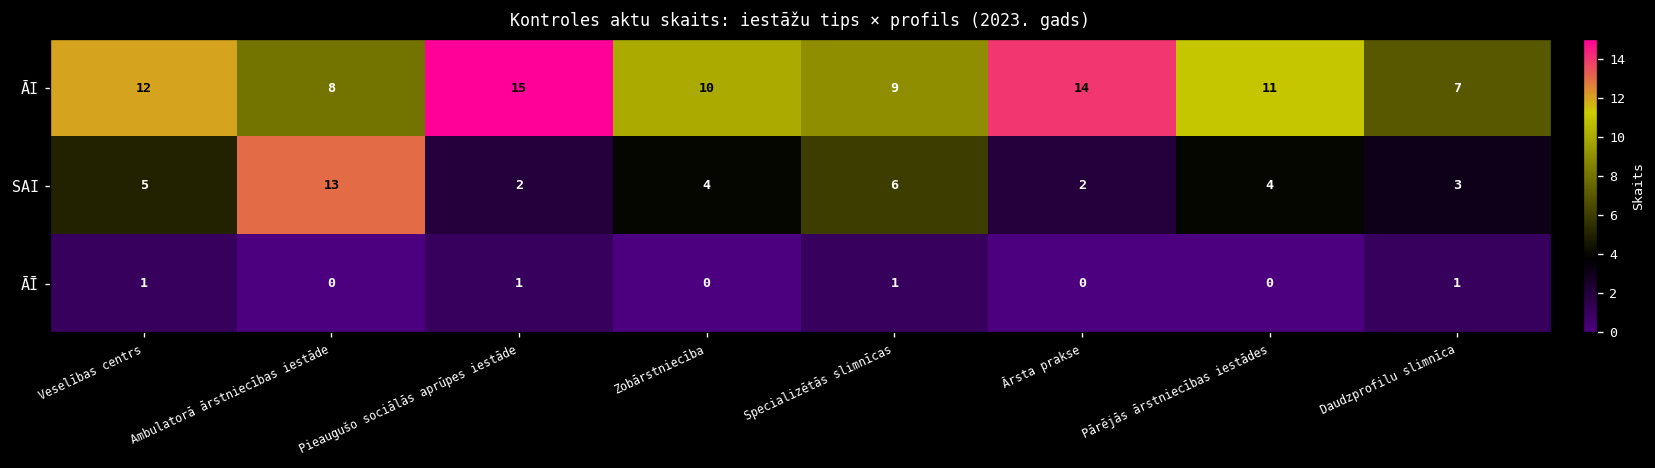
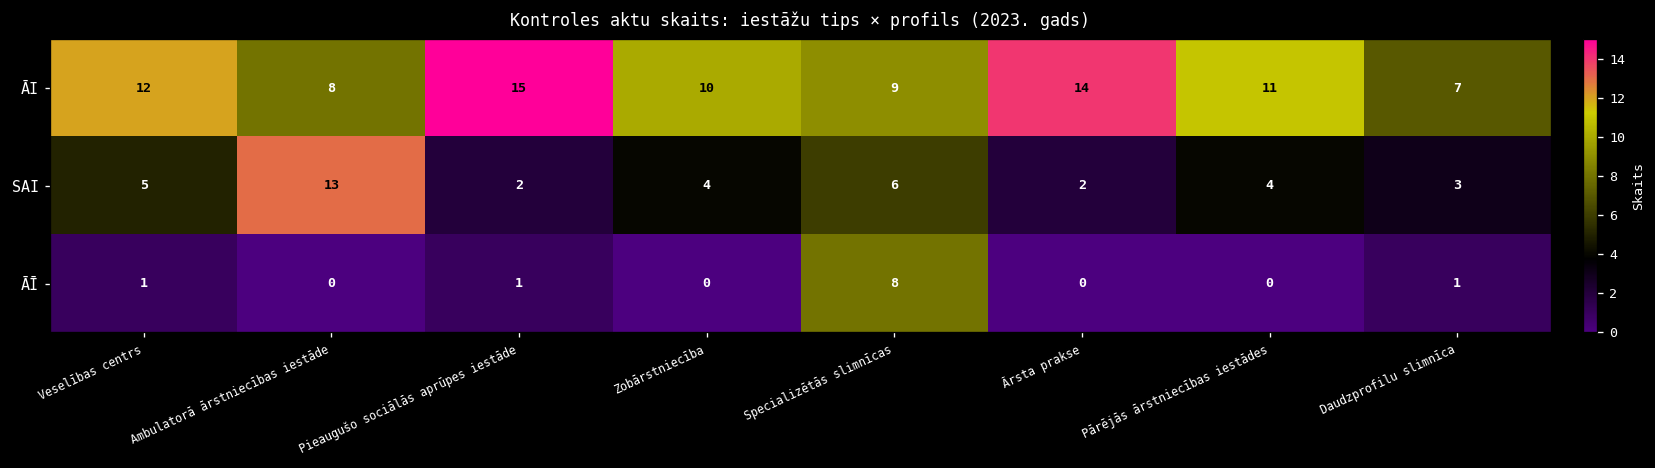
ĀĪ, Specializētās slimnīcas: 1 -> 8
